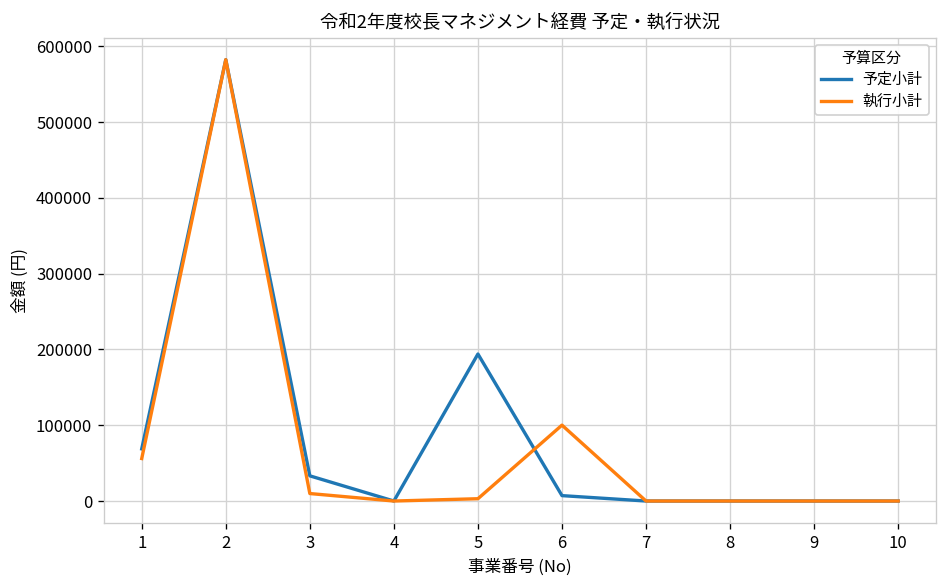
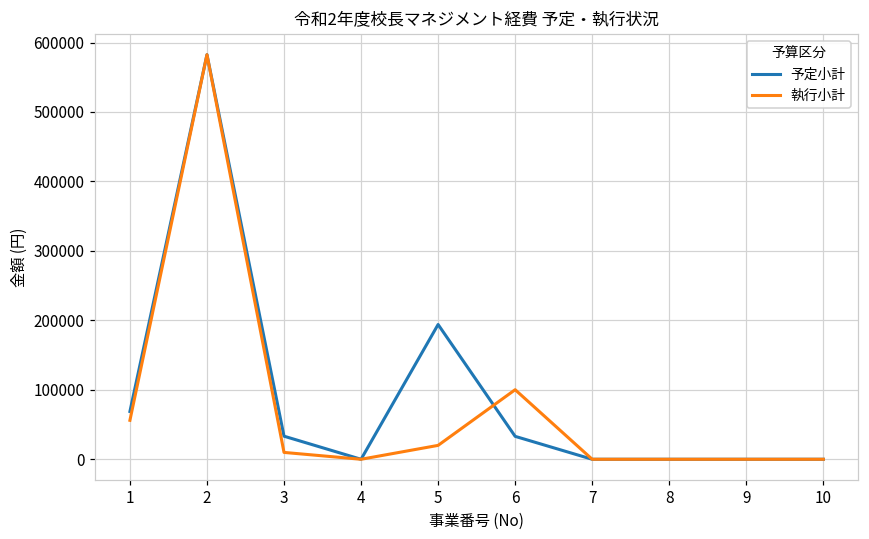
執行小計, 5: 0 -> 20000
予定小計, 6: 10000 -> 30000
